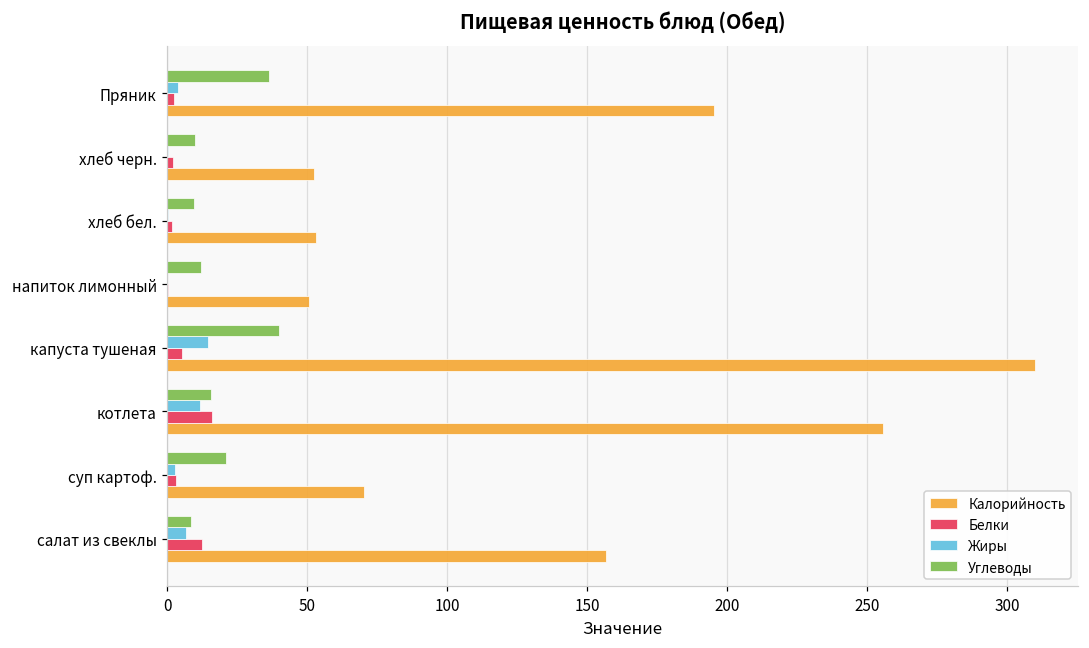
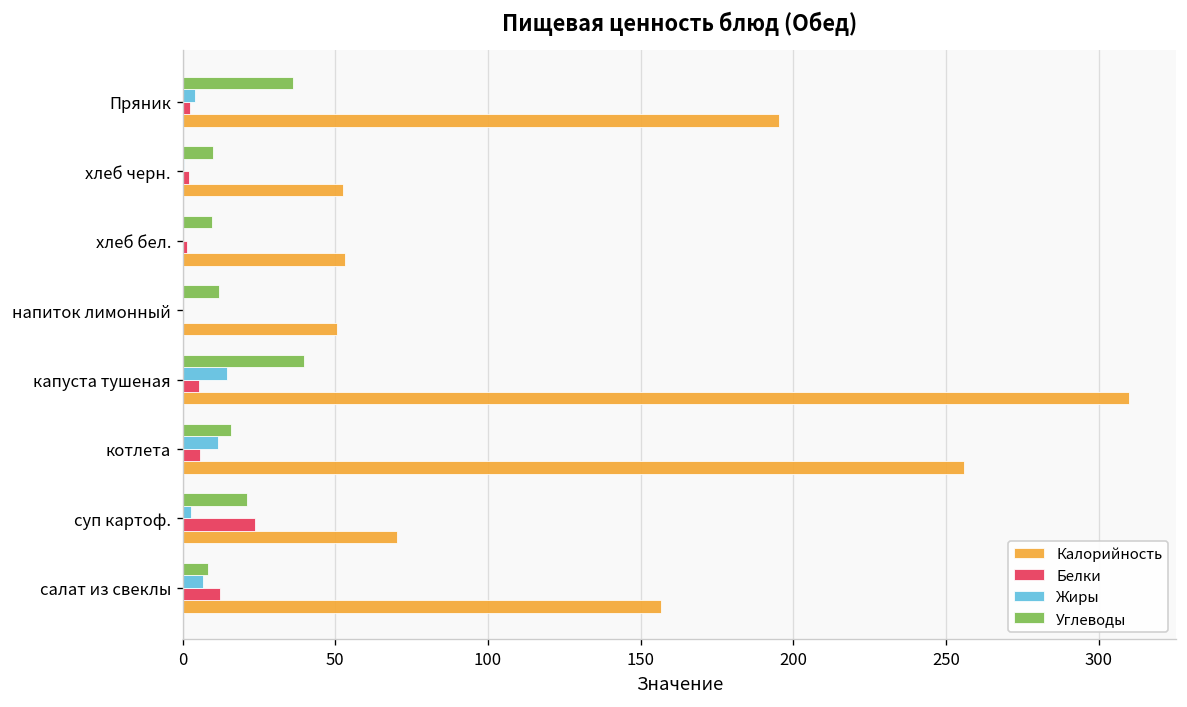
Белки, котлета: 16 -> 6
Белки, суп картоф.: 3 -> 24
